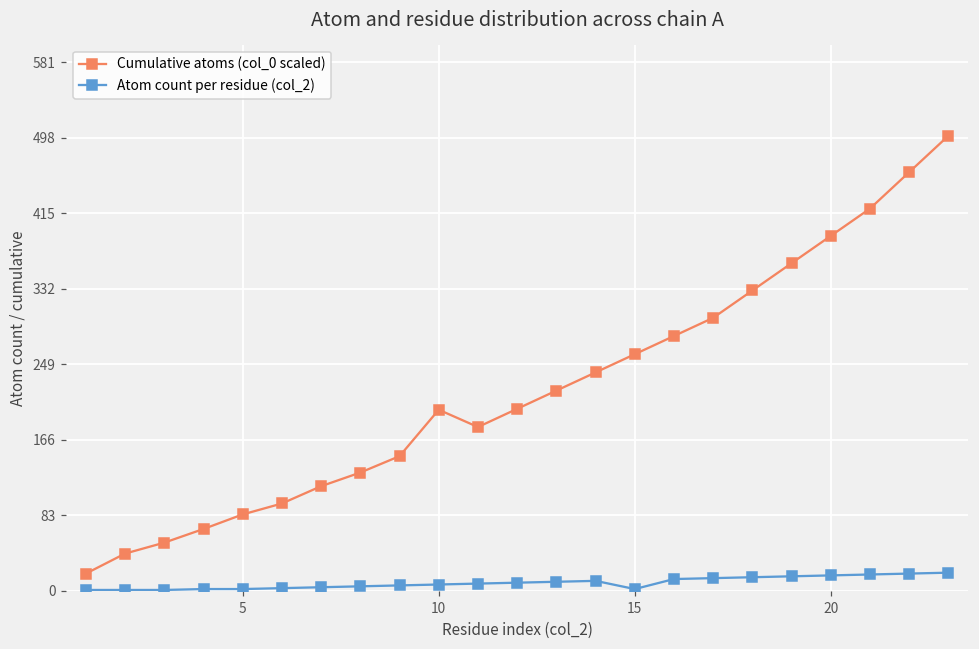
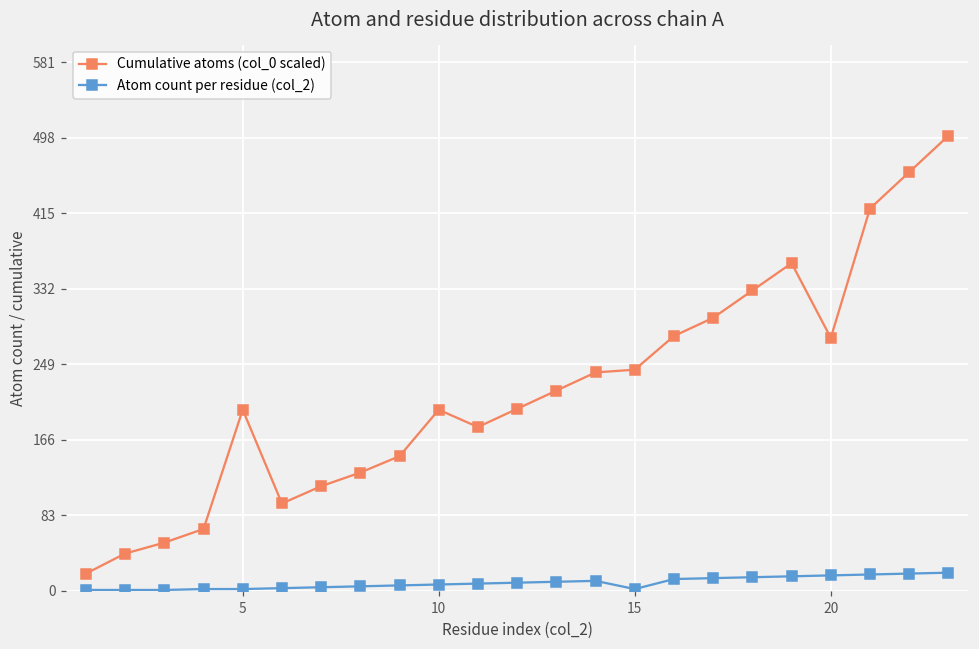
Cumulative atoms (col_0 scaled), 5: 80 -> 200
Cumulative atoms (col_0 scaled), 15: 260 -> 240
Cumulative atoms (col_0 scaled), 20: 390 -> 280
